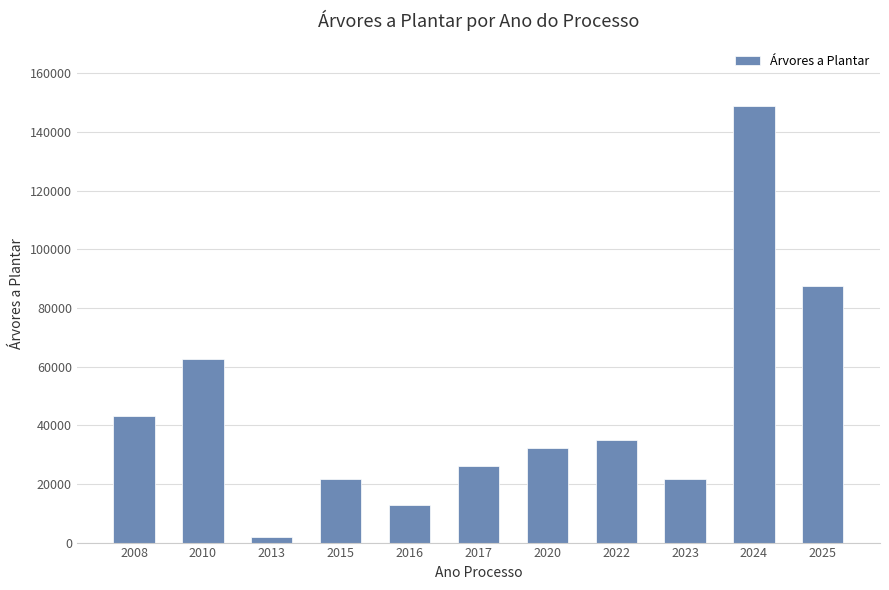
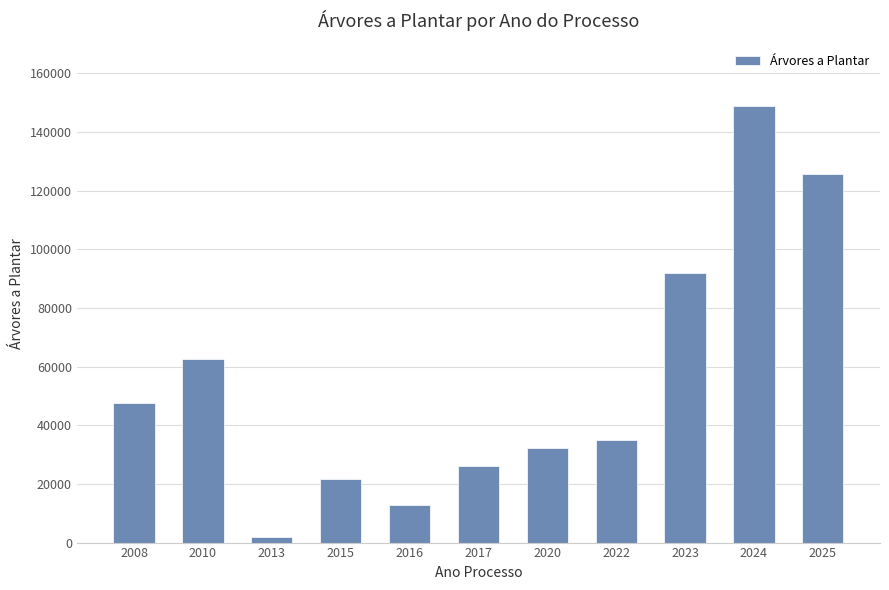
2008: 43000 -> 48000
2023: 22000 -> 92000
2025: 88000 -> 126000
